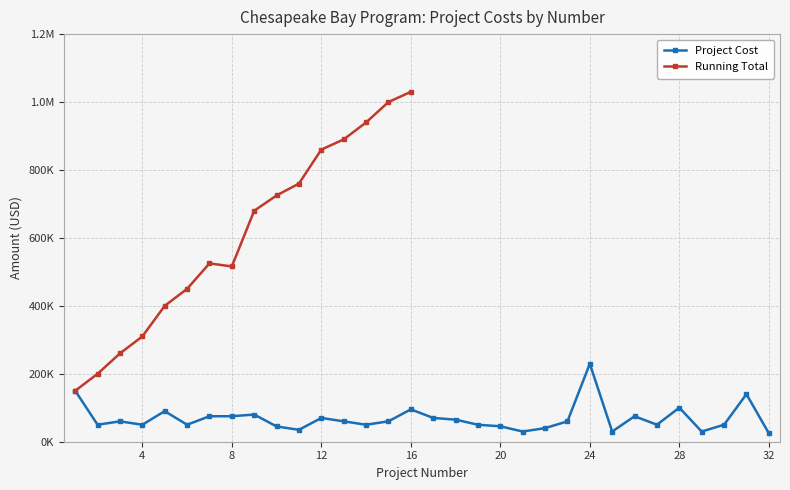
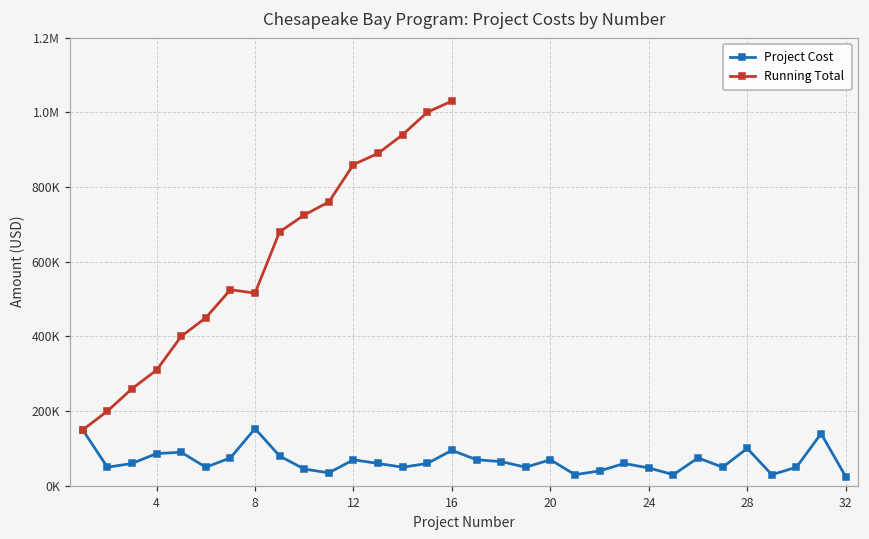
Project Cost, 4: 50000 -> 90000
Project Cost, 8: 80000 -> 150000
Project Cost, 20: 50000 -> 70000
Project Cost, 24: 230000 -> 50000
